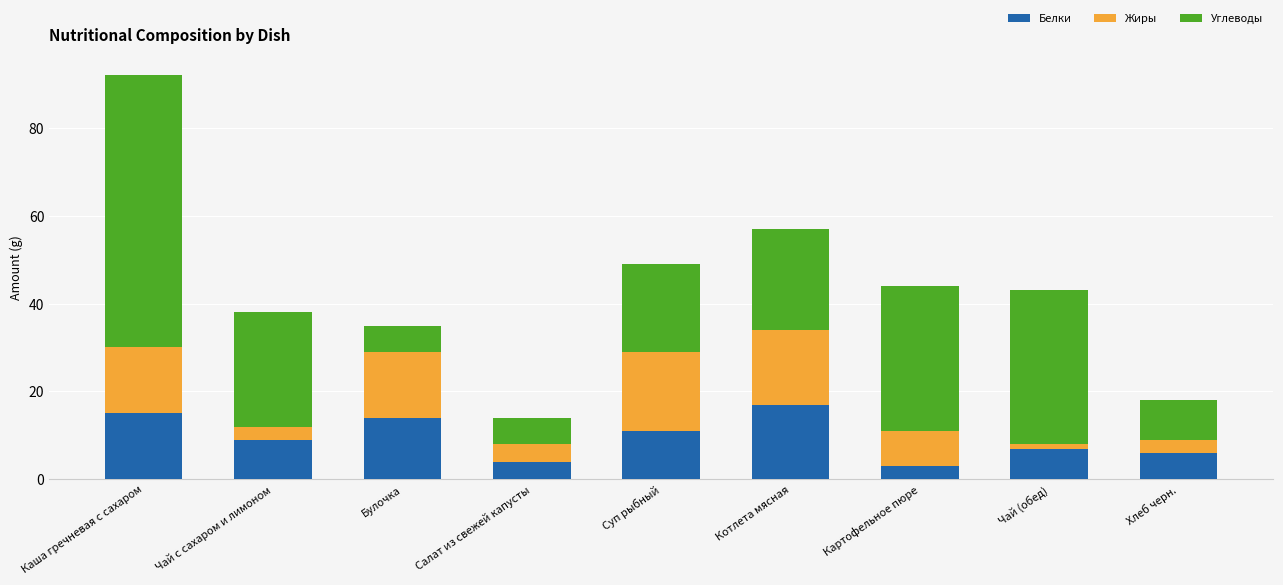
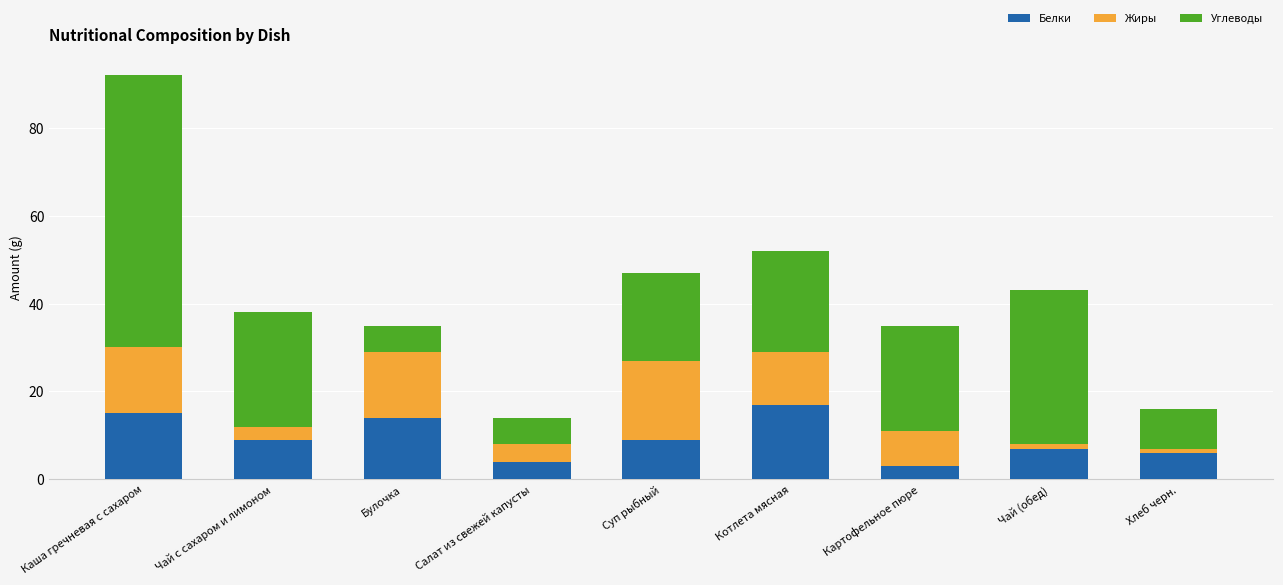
Белки, Суп рыбный: 11 -> 9
Жиры, Котлета мясная: 17 -> 12
Углеводы, Картофельное пюре: 33 -> 24
Жиры, Хлеб черн.: 3 -> 1
